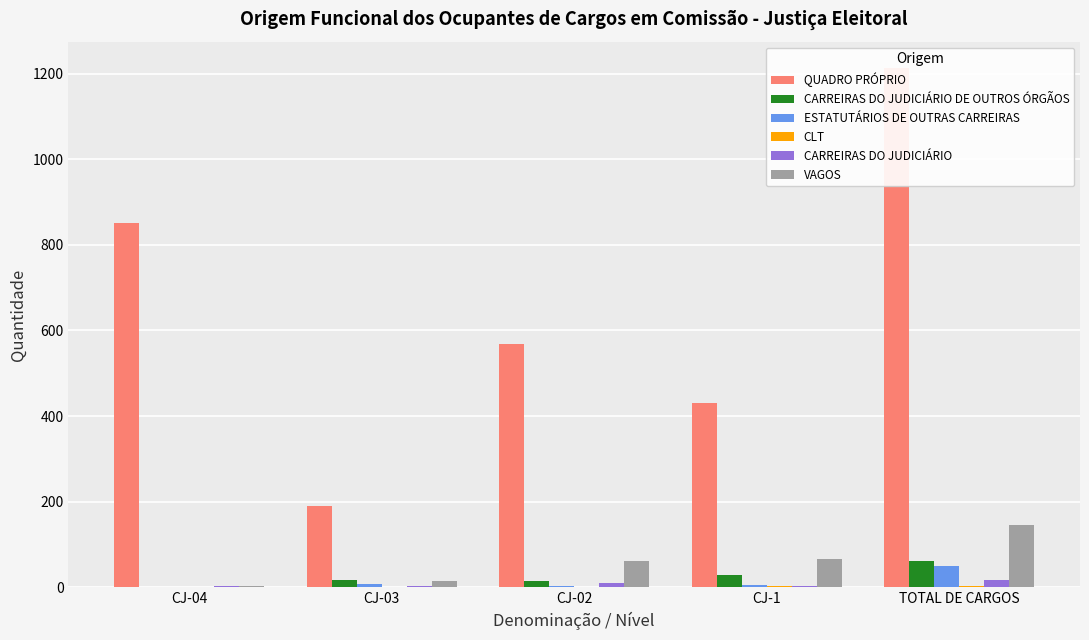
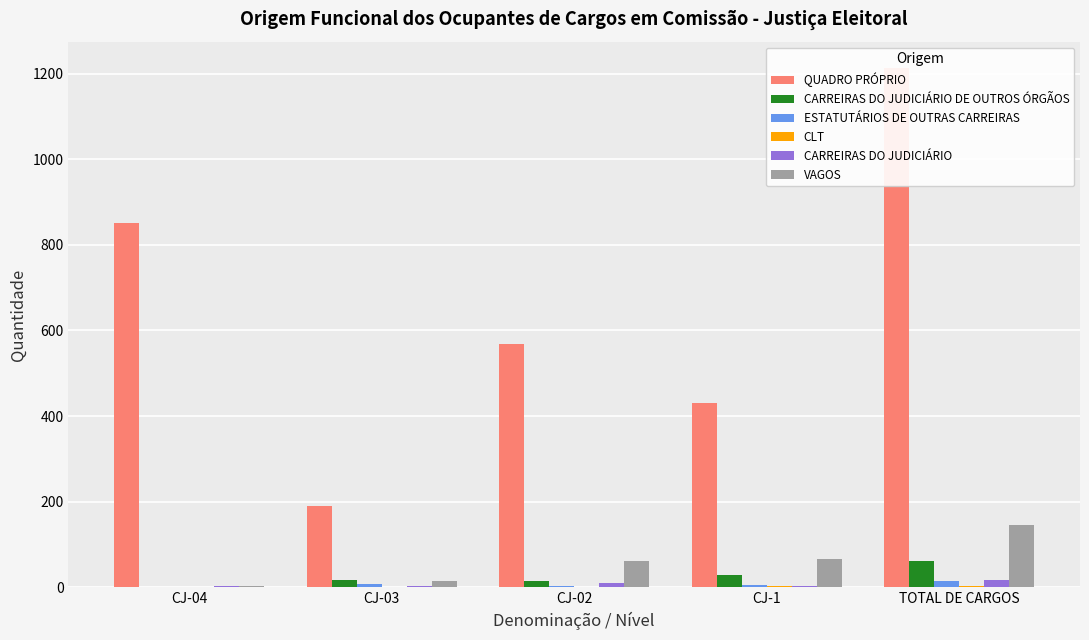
ESTATUTÁRIOS DE OUTRAS CARREIRAS, TOTAL DE CARGOS: 50 -> 20
